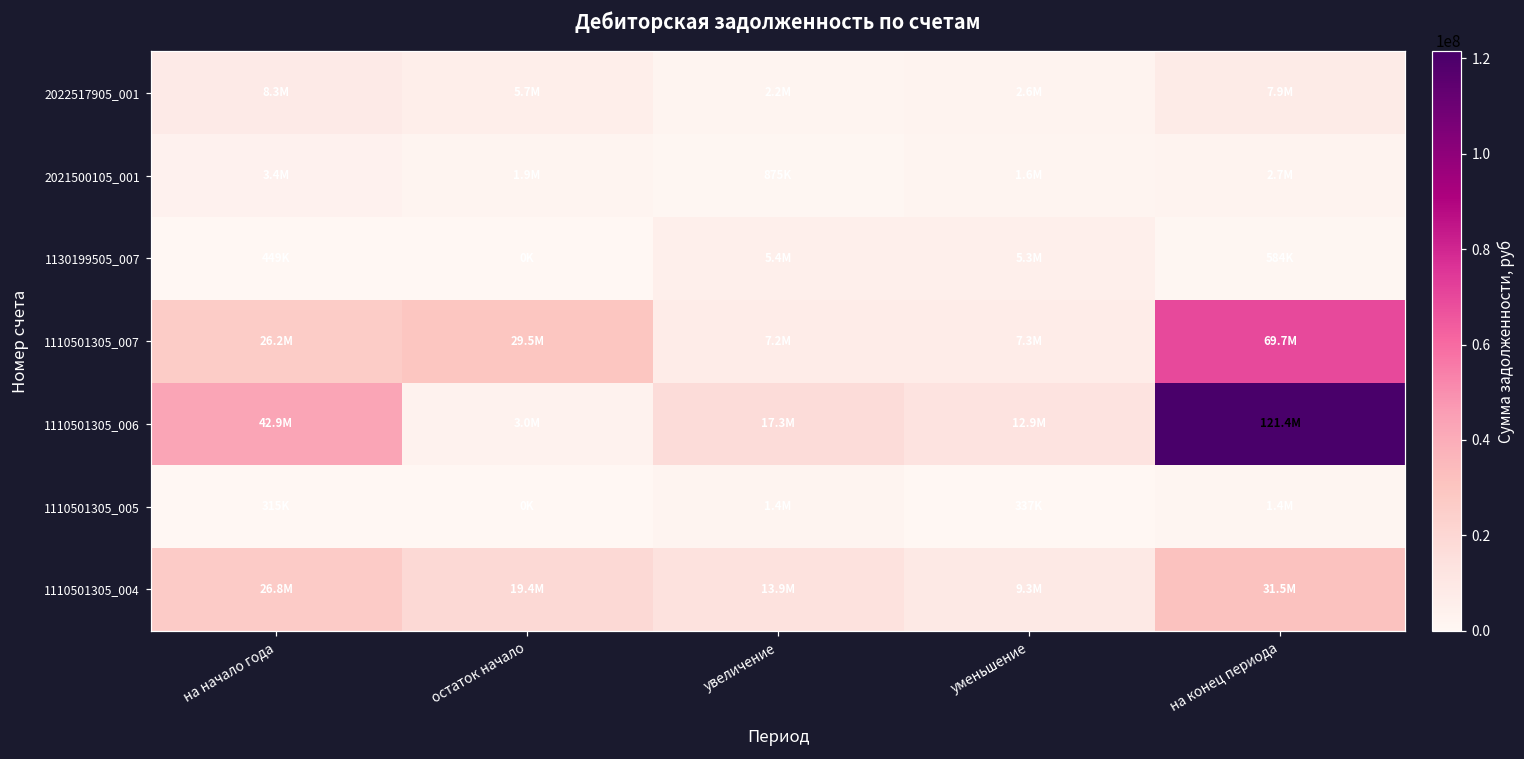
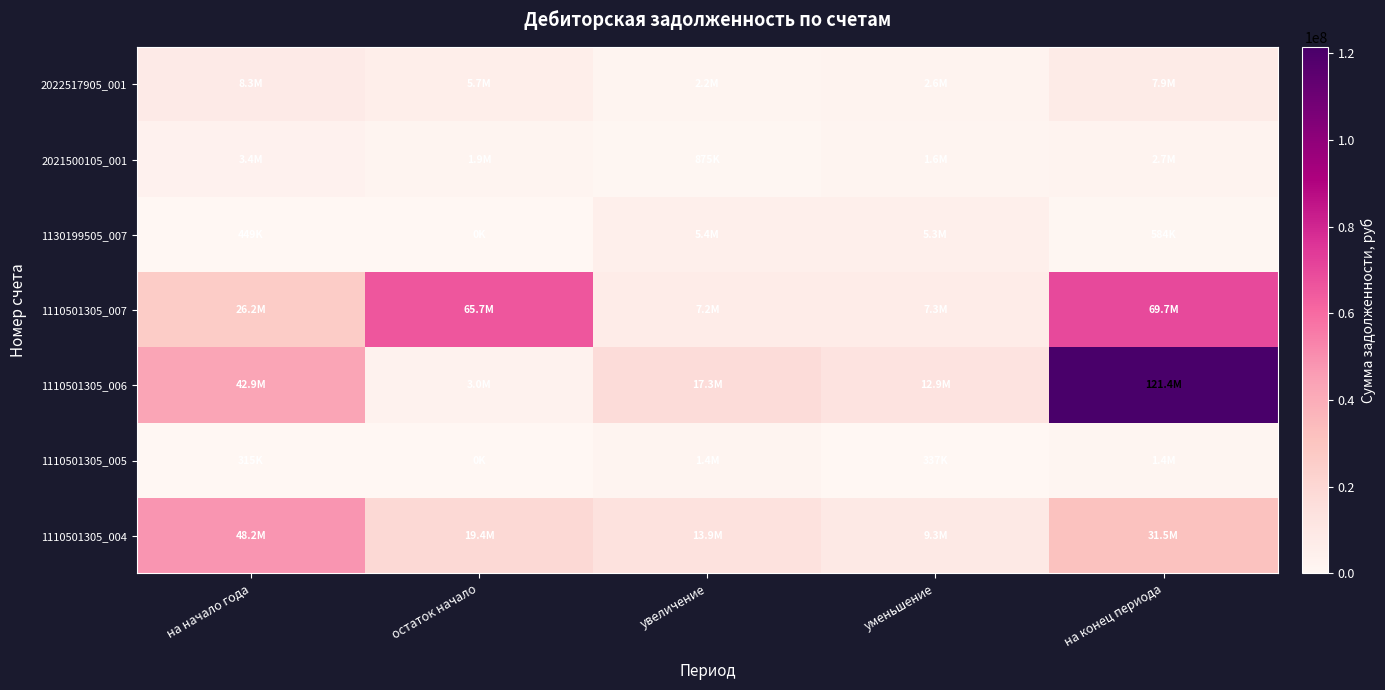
1110501305_007, остаток начало: 29.5M -> 65.7M
1110501305_004, на начало года: 26.8M -> 48.2M
